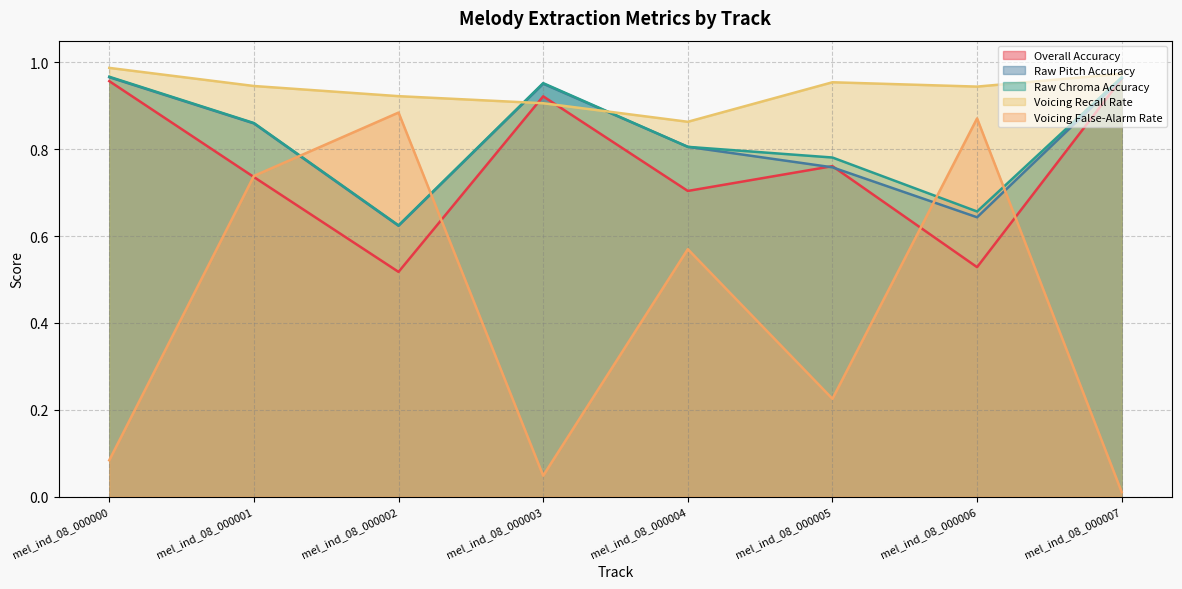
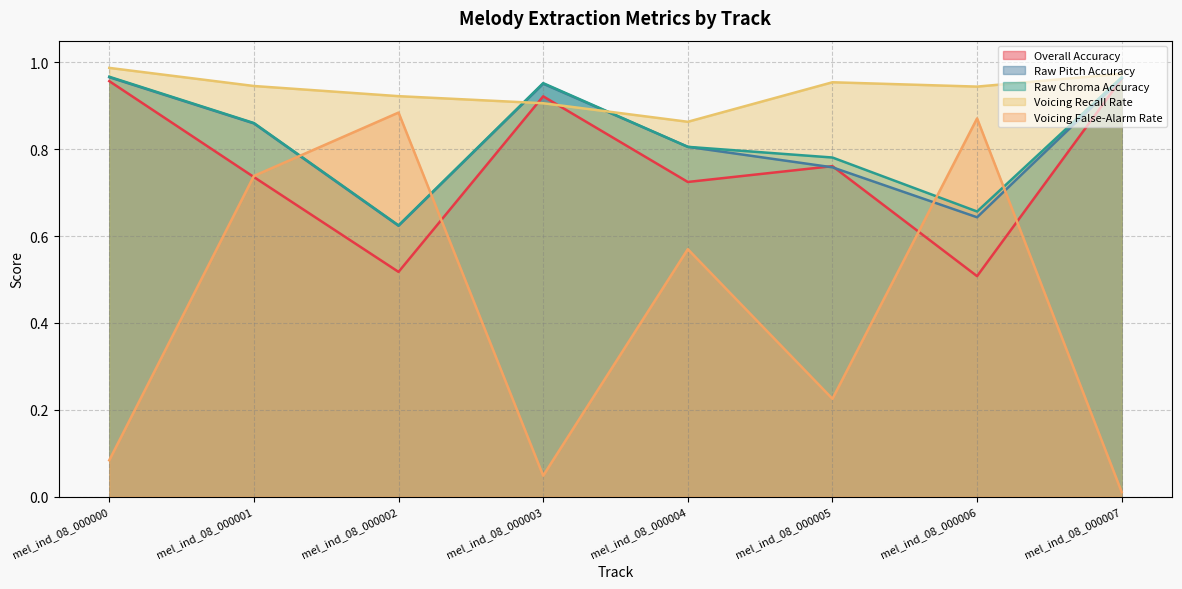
Overall Accuracy, mel_ind_08_000004: 0.70 -> 0.72
Overall Accuracy, mel_ind_08_000006: 0.53 -> 0.51
